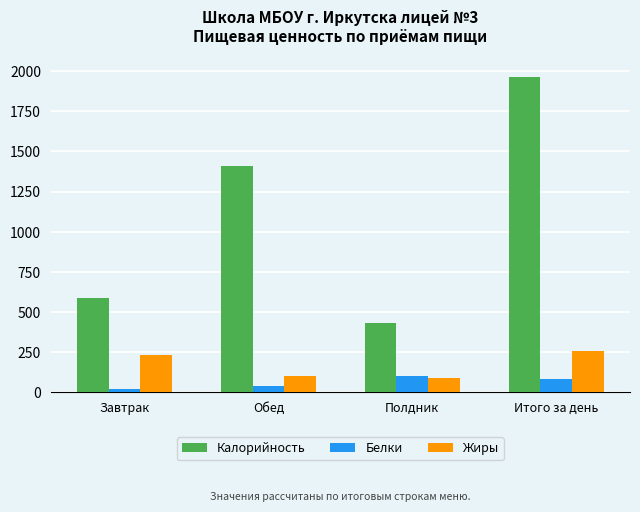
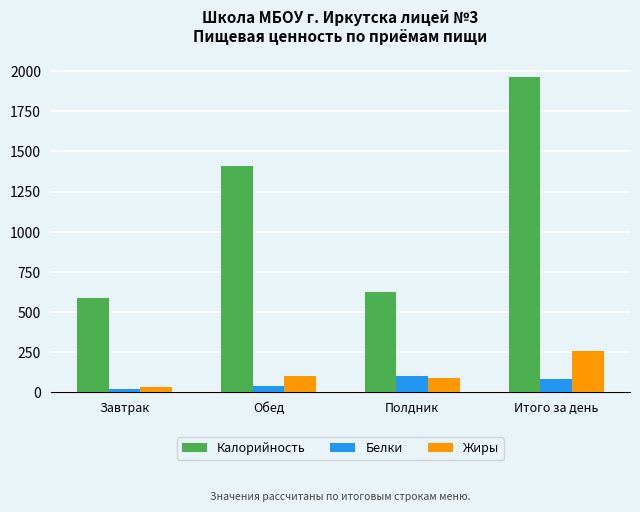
Жиры, Завтрак: 230 -> 30
Калорийность, Полдник: 430 -> 620
